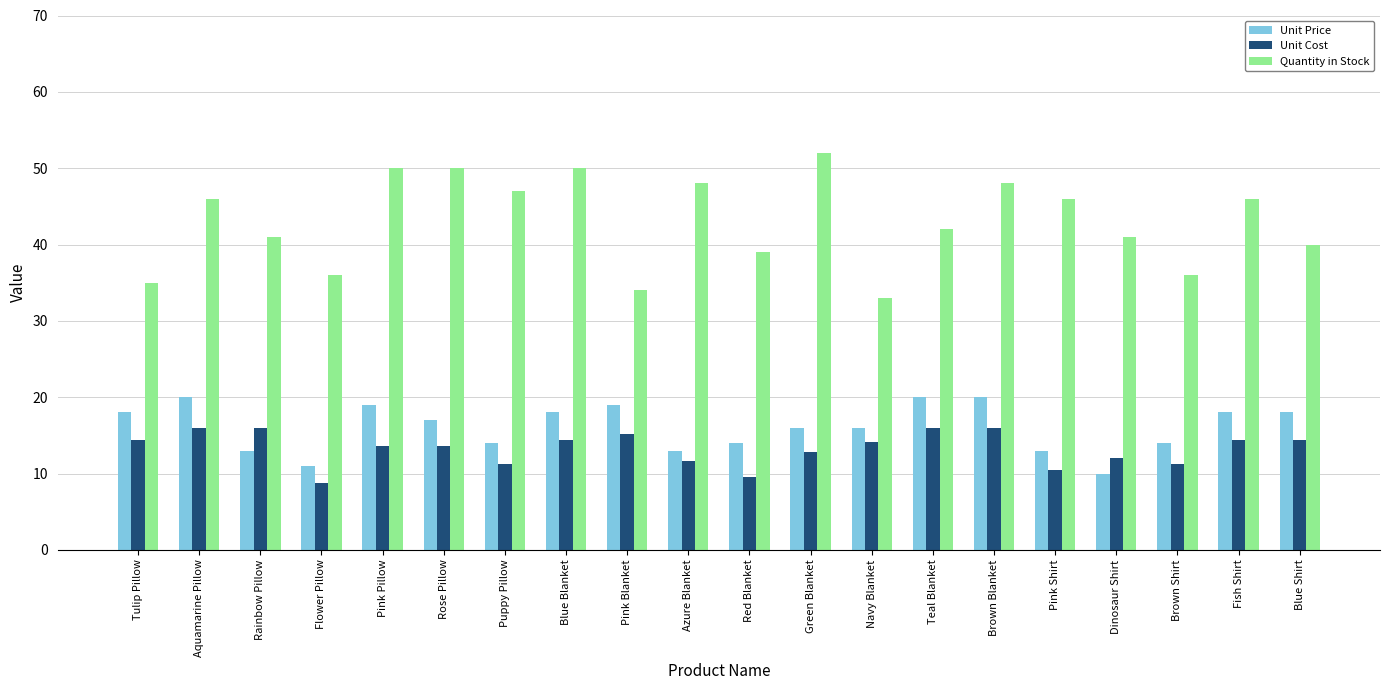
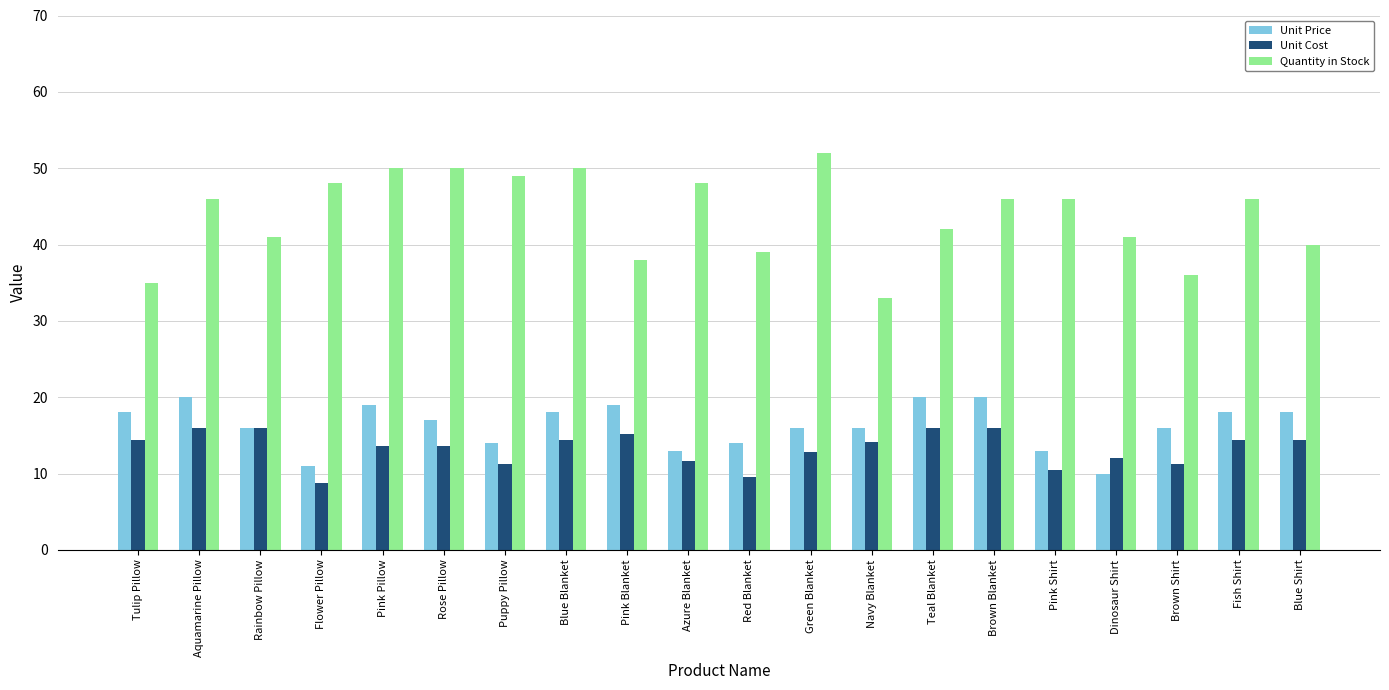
Unit Price, Rainbow Pillow: 13 -> 16
Quantity in Stock, Flower Pillow: 36 -> 48
Quantity in Stock, Puppy Pillow: 47 -> 49
Quantity in Stock, Pink Blanket: 34 -> 38
Quantity in Stock, Brown Blanket: 48 -> 46
Unit Price, Brown Shirt: 14 -> 16
